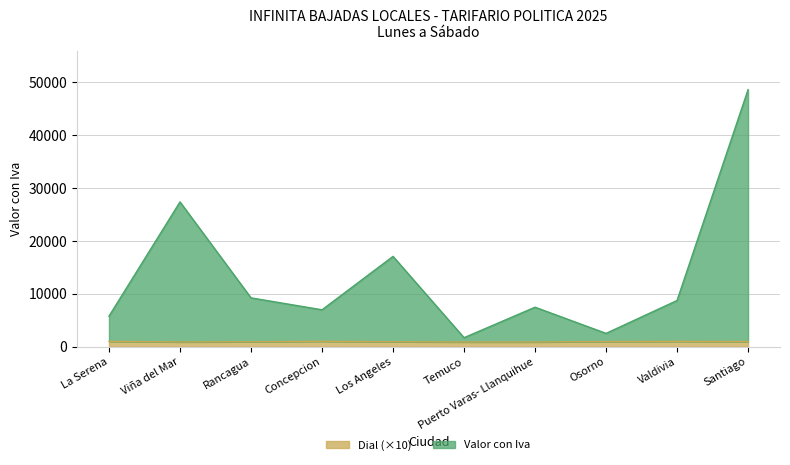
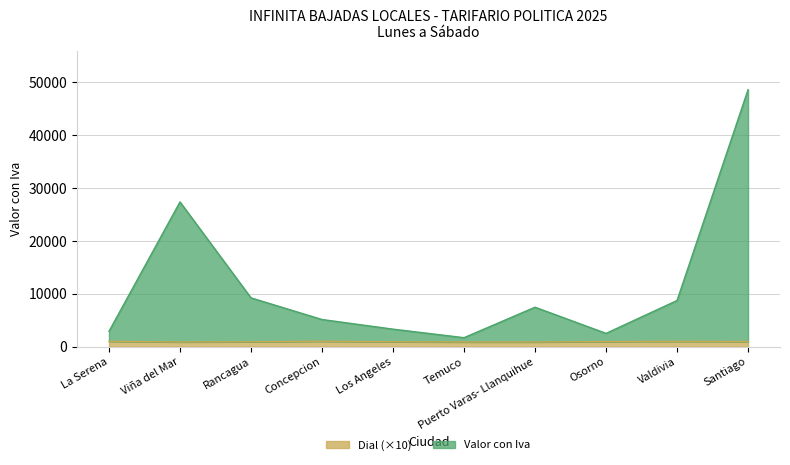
Valor con Iva, La Serena: 5000 -> 2000
Valor con Iva, Concepcion: 6000 -> 4000
Valor con Iva, Los Angeles: 16000 -> 2000
